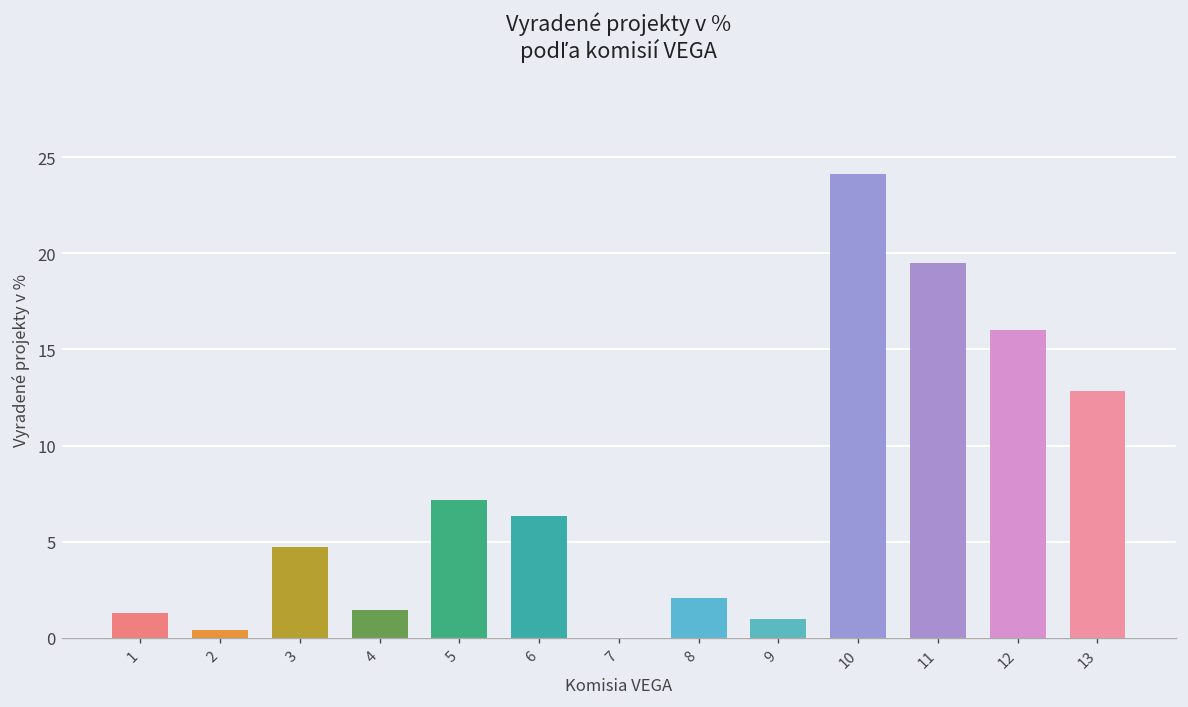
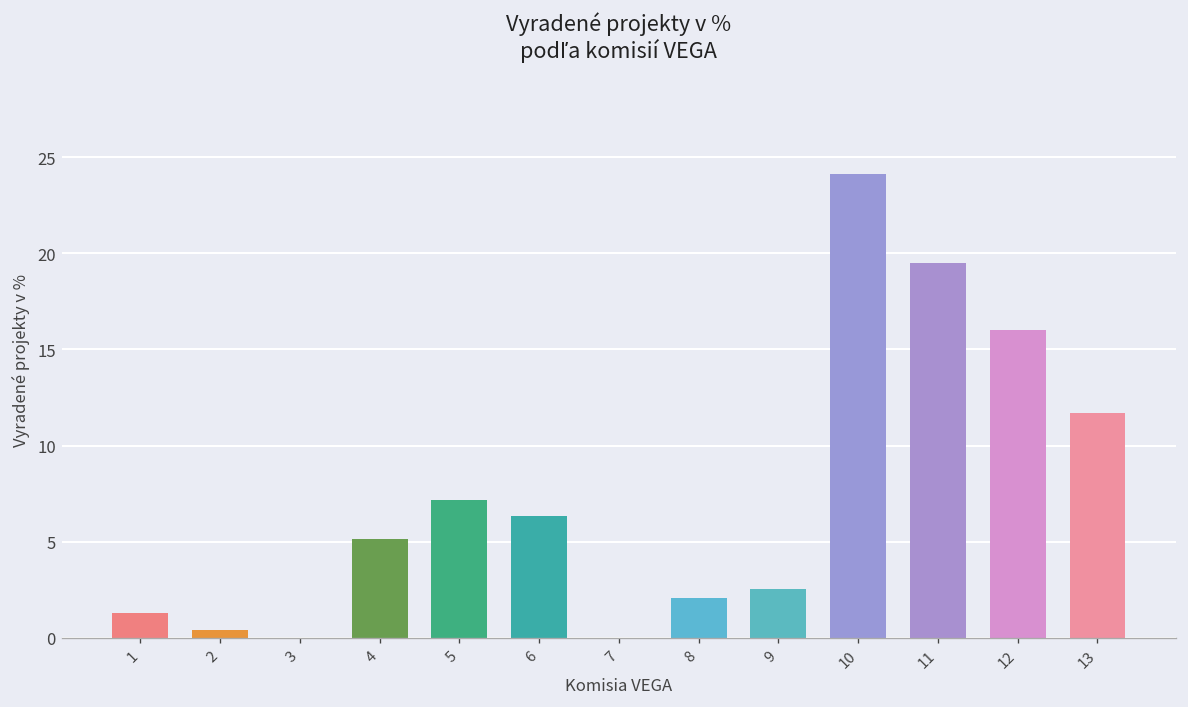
3: 4.7 -> 0.0
4: 1.4 -> 5.1
9: 1.0 -> 2.5
13: 12.9 -> 11.7
